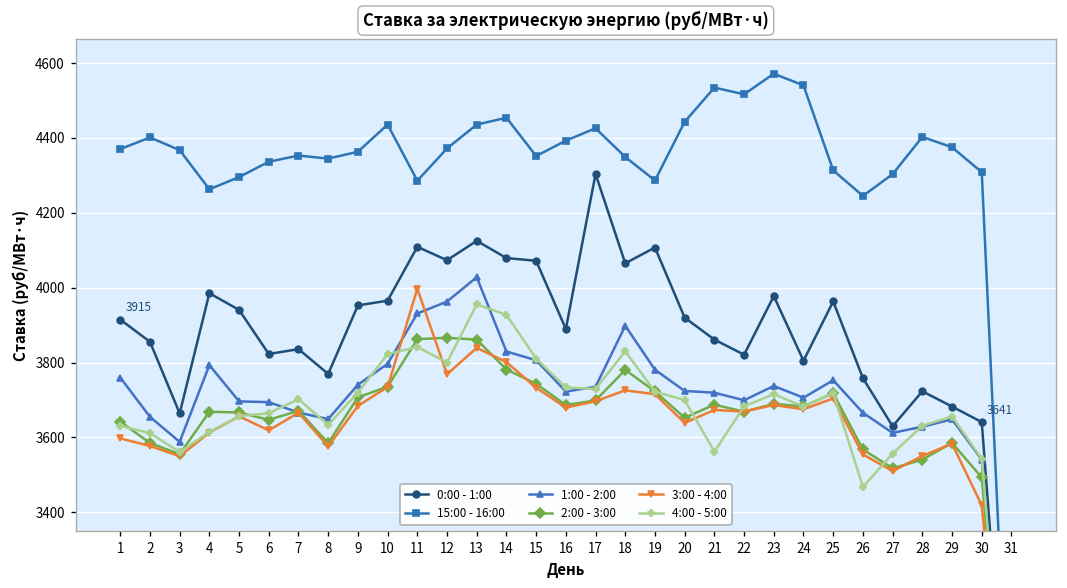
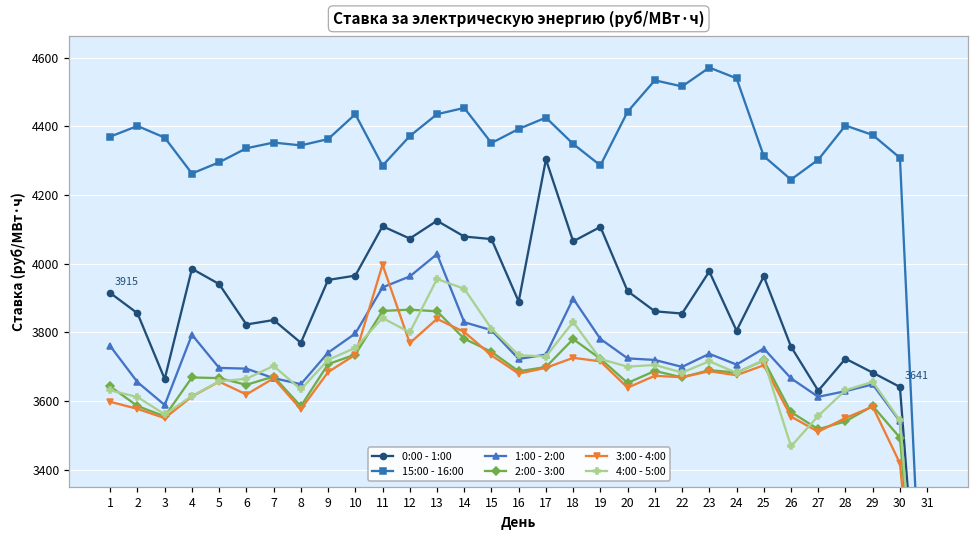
4:00 - 5:00, 10: 3820 -> 3760
4:00 - 5:00, 21: 3560 -> 3710
0:00 - 1:00, 22: 3820 -> 3850
